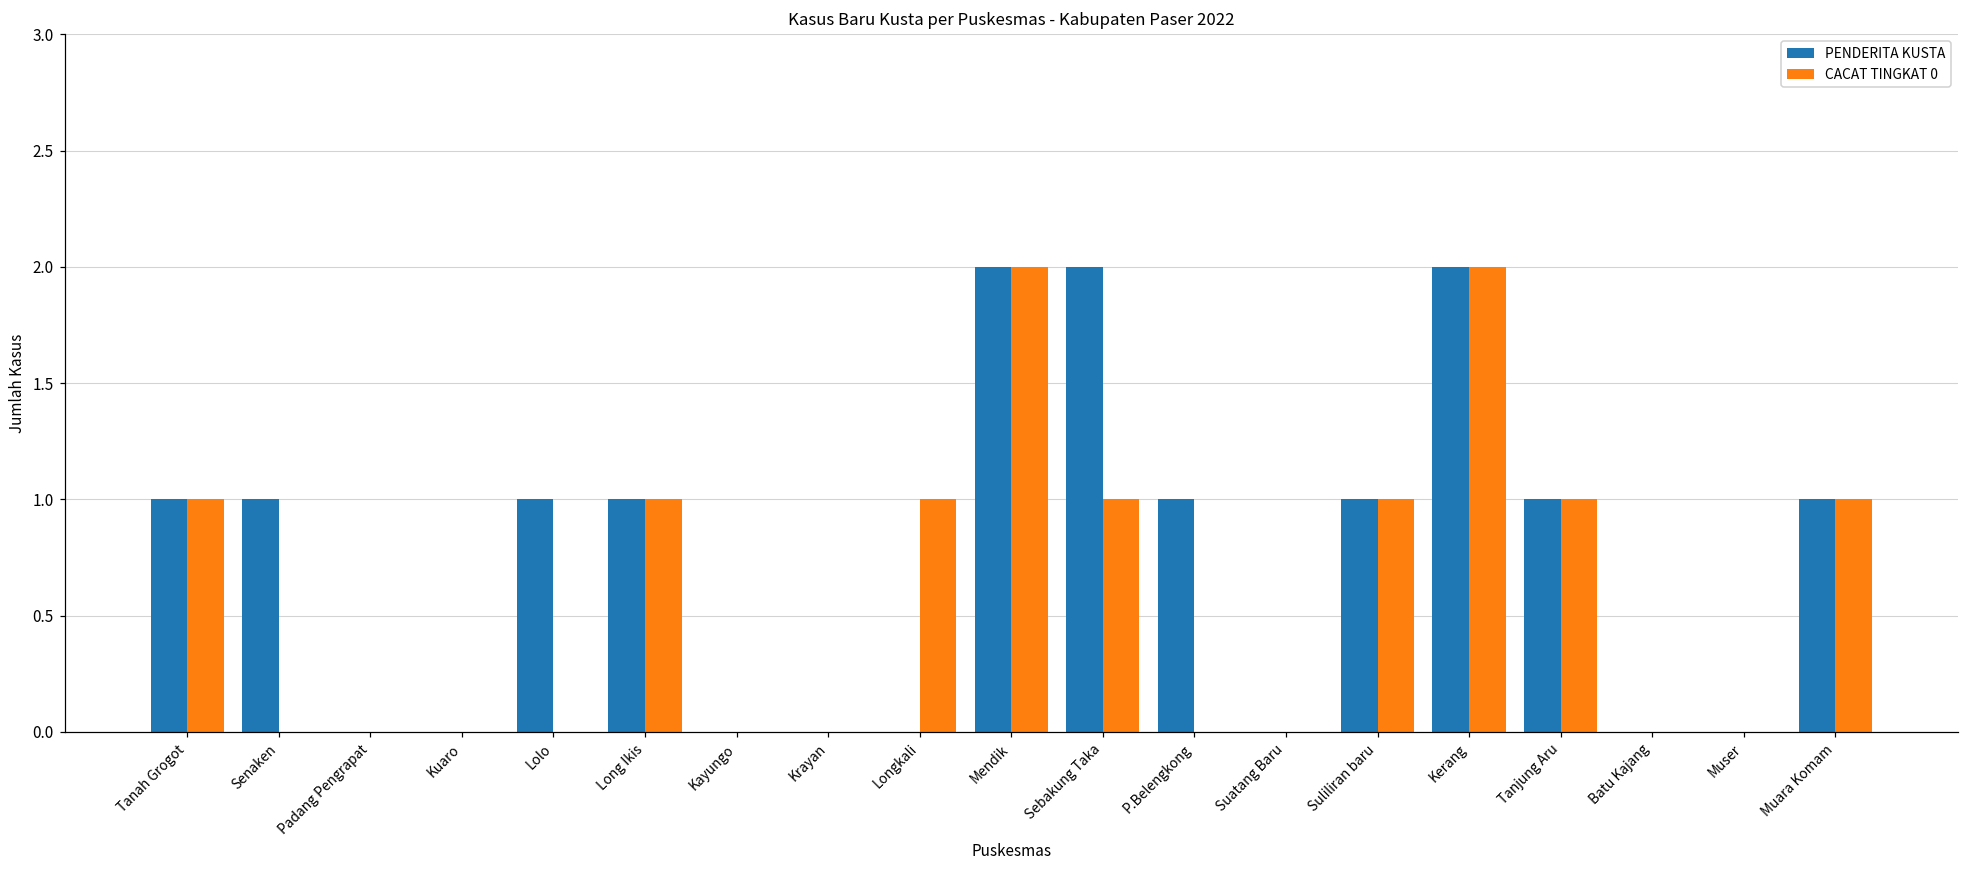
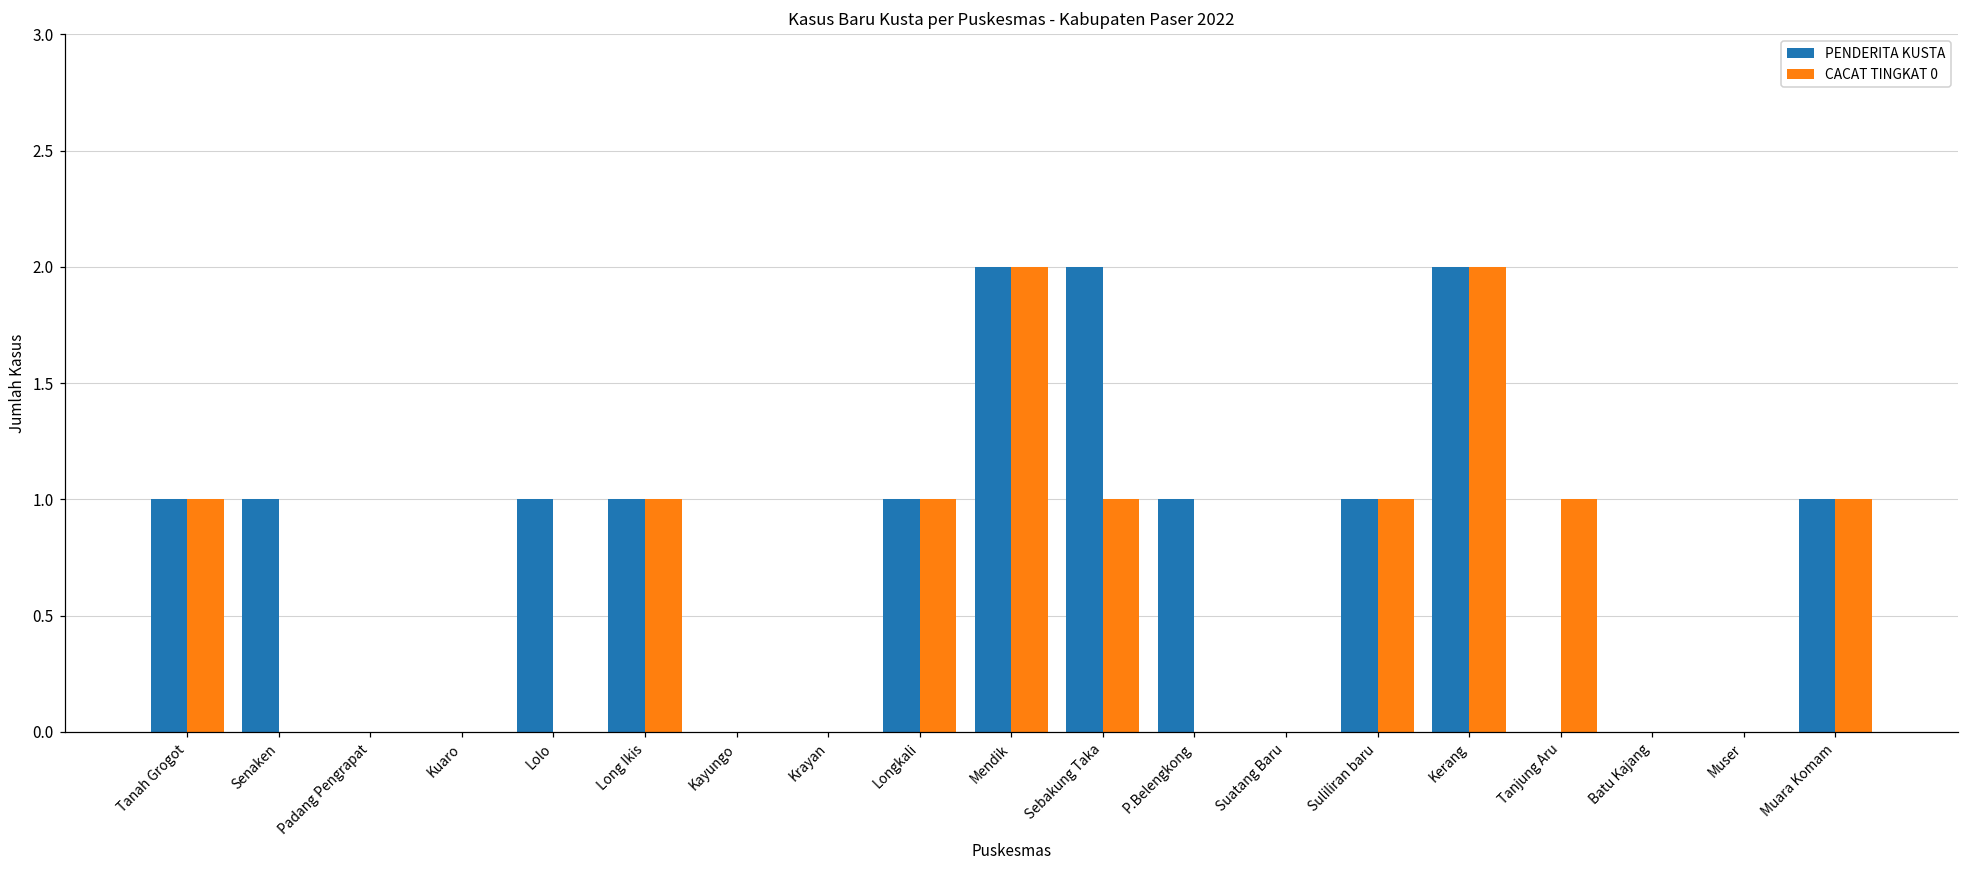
PENDERITA KUSTA, Longkali: 0 -> 1
PENDERITA KUSTA, Tanjung Aru: 1 -> 0
